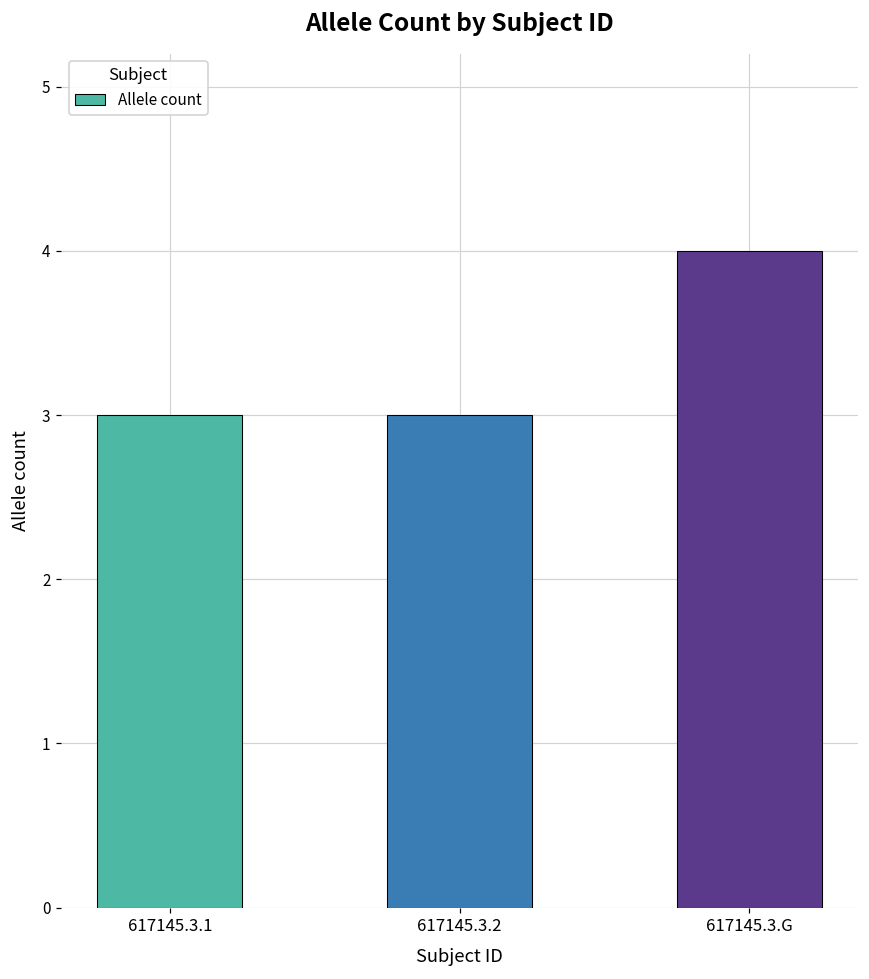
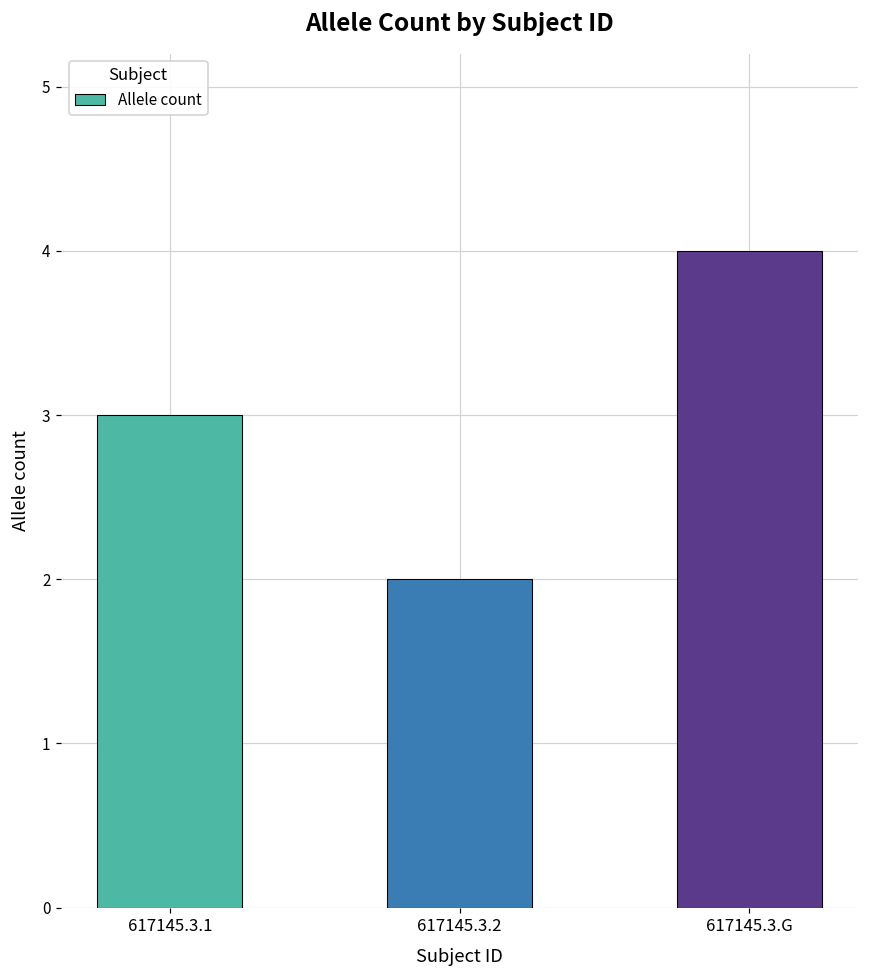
617145.3.2: 3 -> 2
